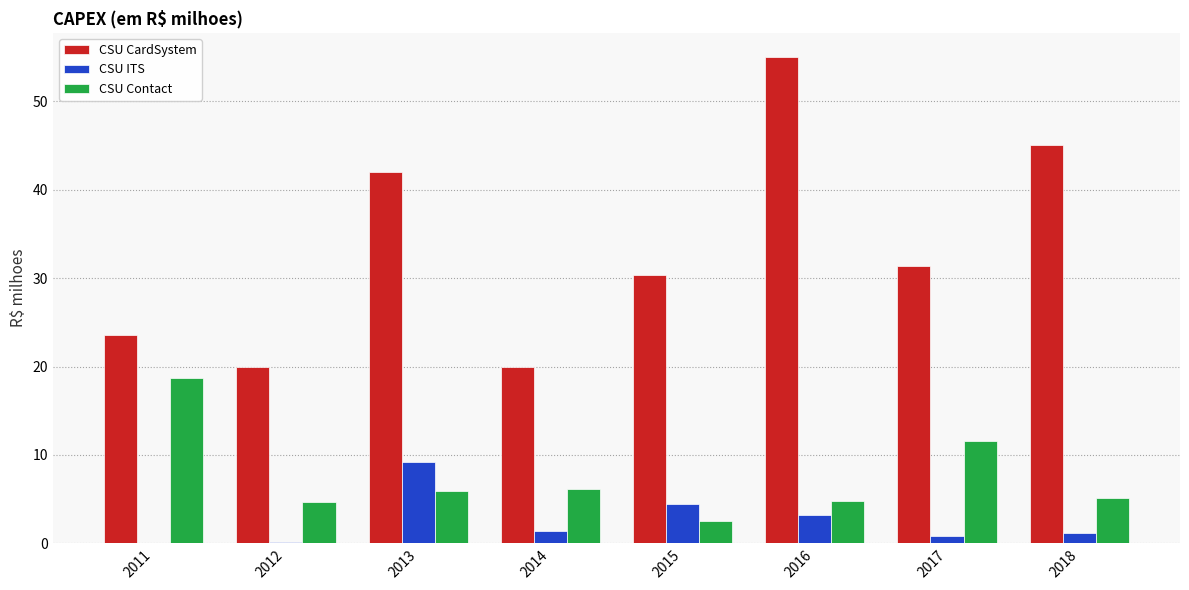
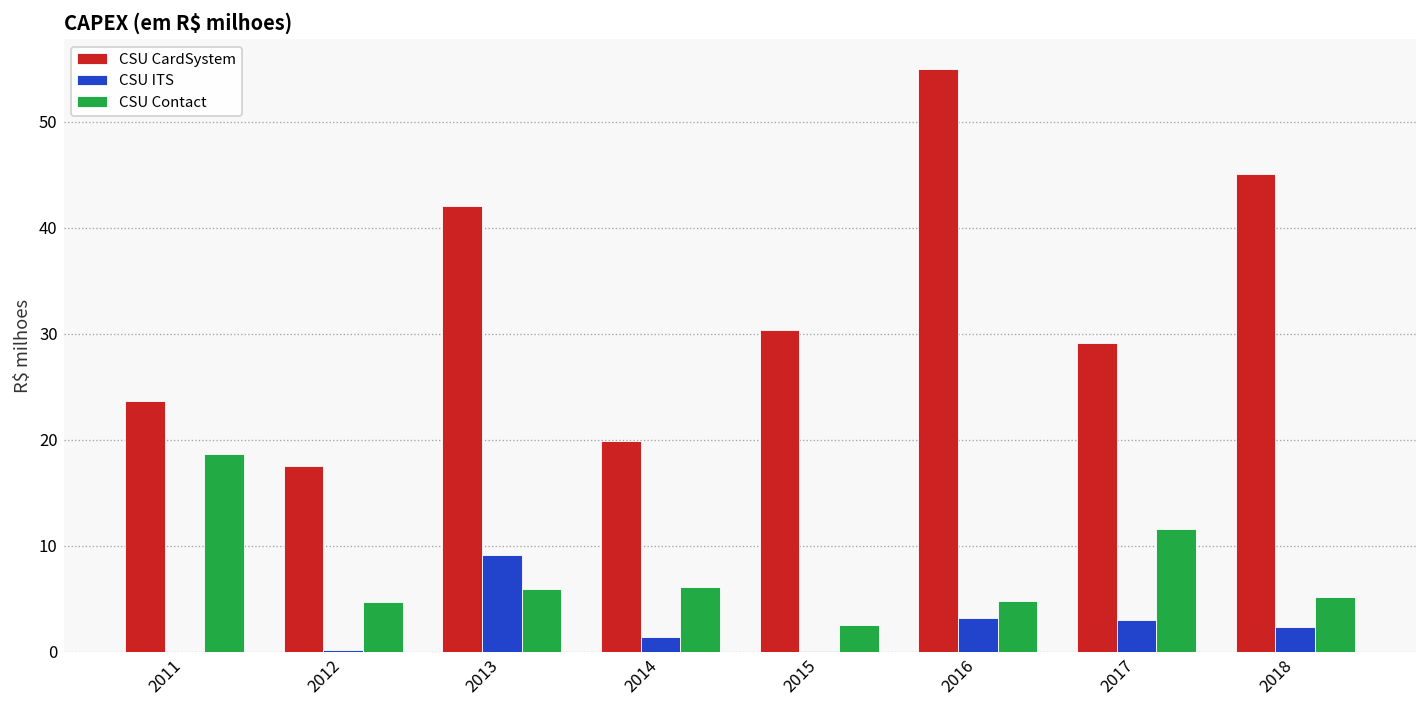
CSU CardSystem, 2012: 20 -> 18
CSU ITS, 2015: 4 -> 0
CSU CardSystem, 2017: 31 -> 29
CSU ITS, 2017: 1 -> 3
CSU ITS, 2018: 1 -> 2
